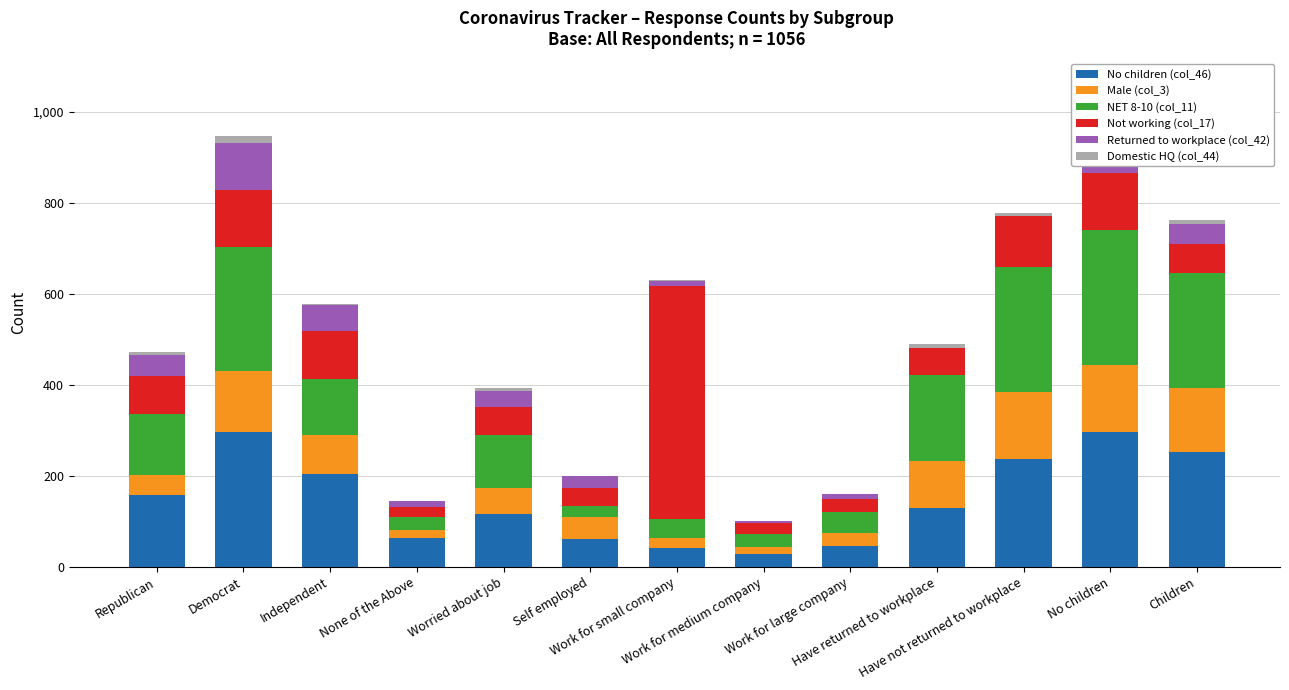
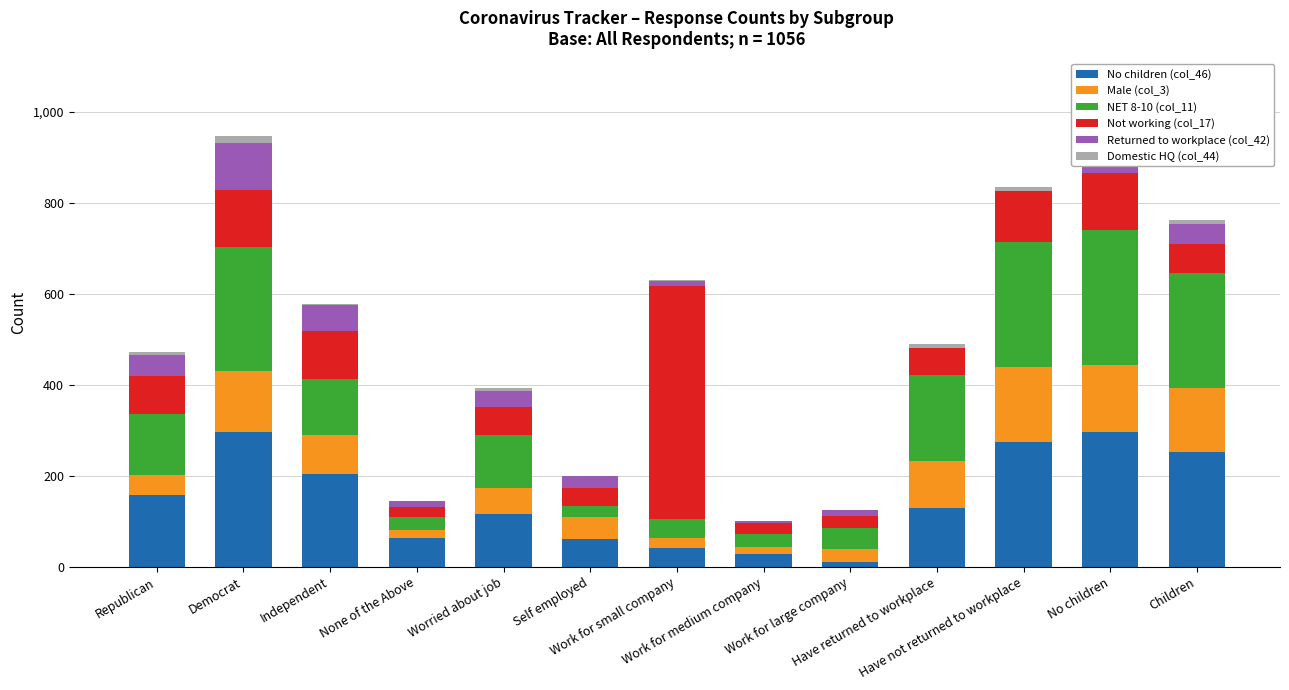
No children (col_46), Work for large company: 50 -> 10
No children (col_46), Have not returned to workplace: 240 -> 280
Male (col_3), Have not returned to workplace: 150 -> 170
